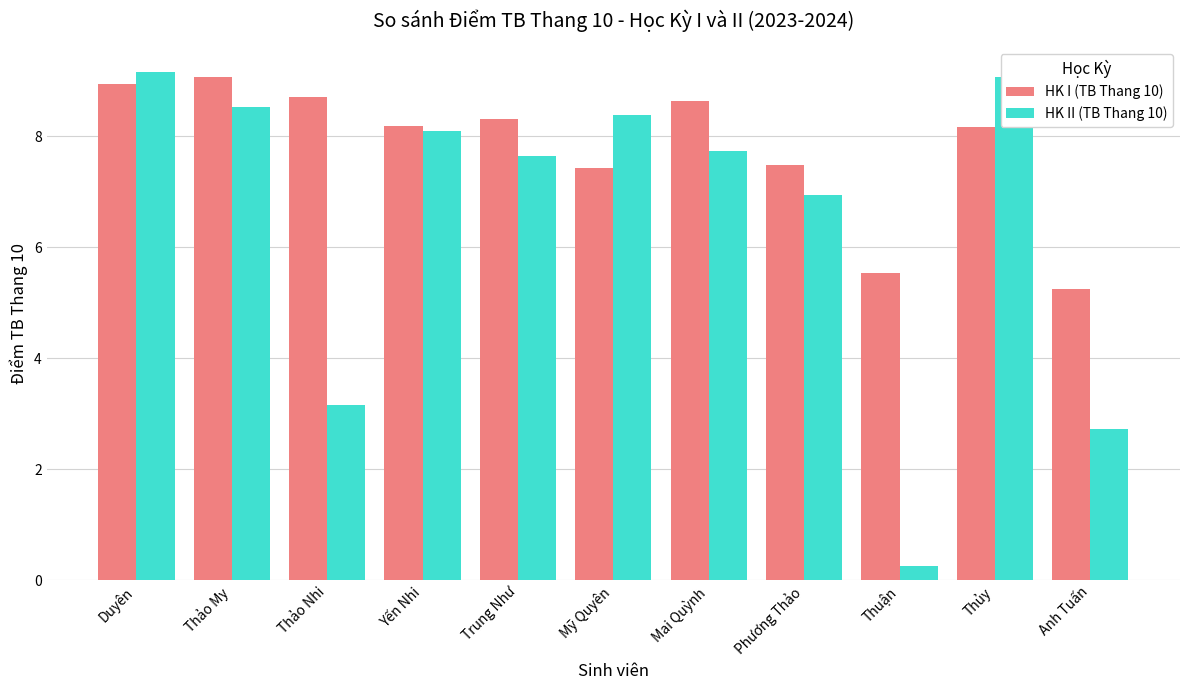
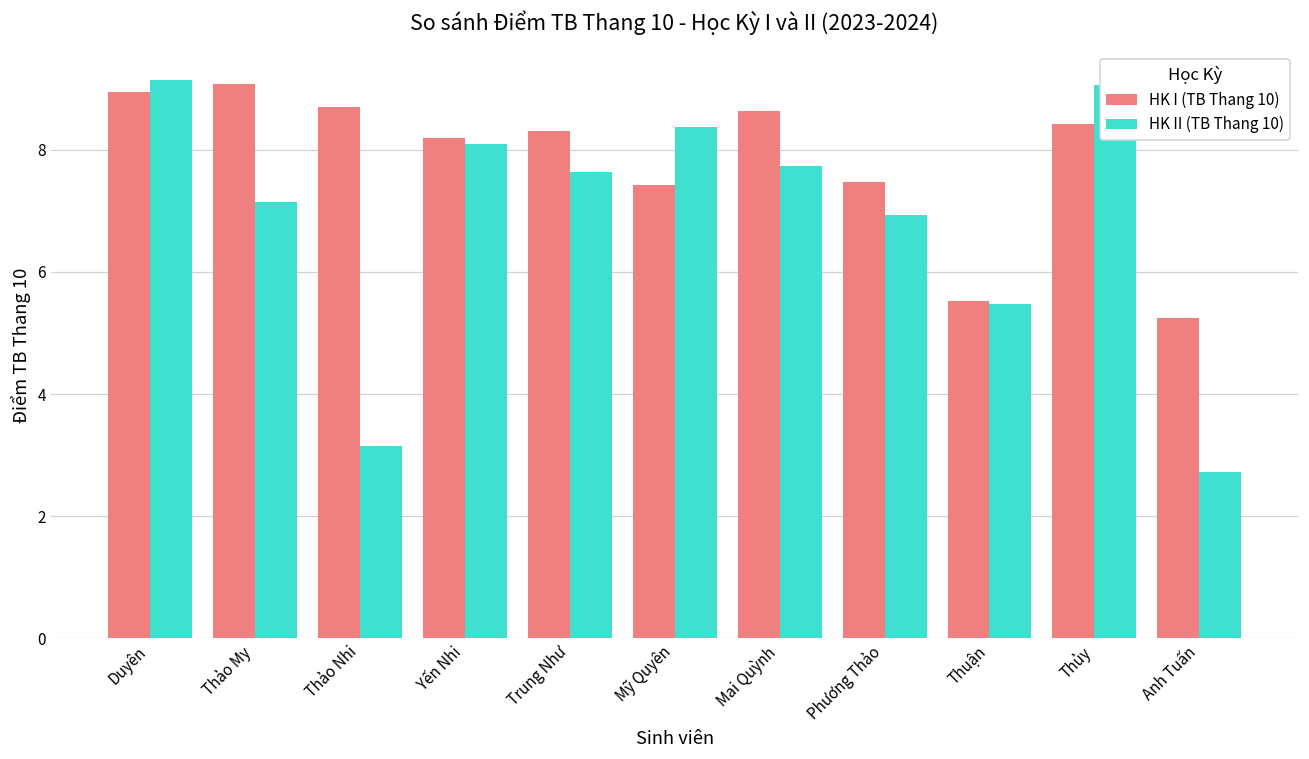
HK II (TB Thang 10), Thảo My: 8.5 -> 7.1
HK II (TB Thang 10), Thuận: 0.3 -> 5.5
HK I (TB Thang 10), Thủy: 8.2 -> 8.4
